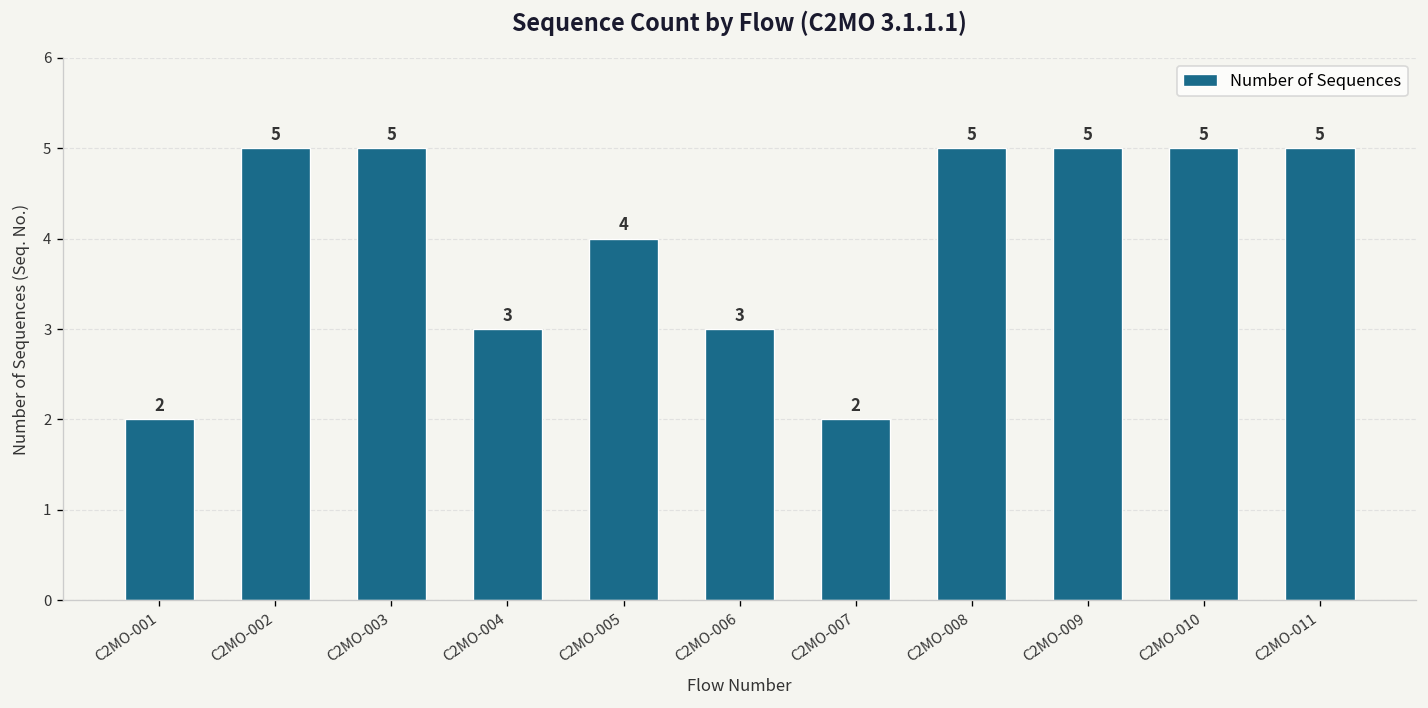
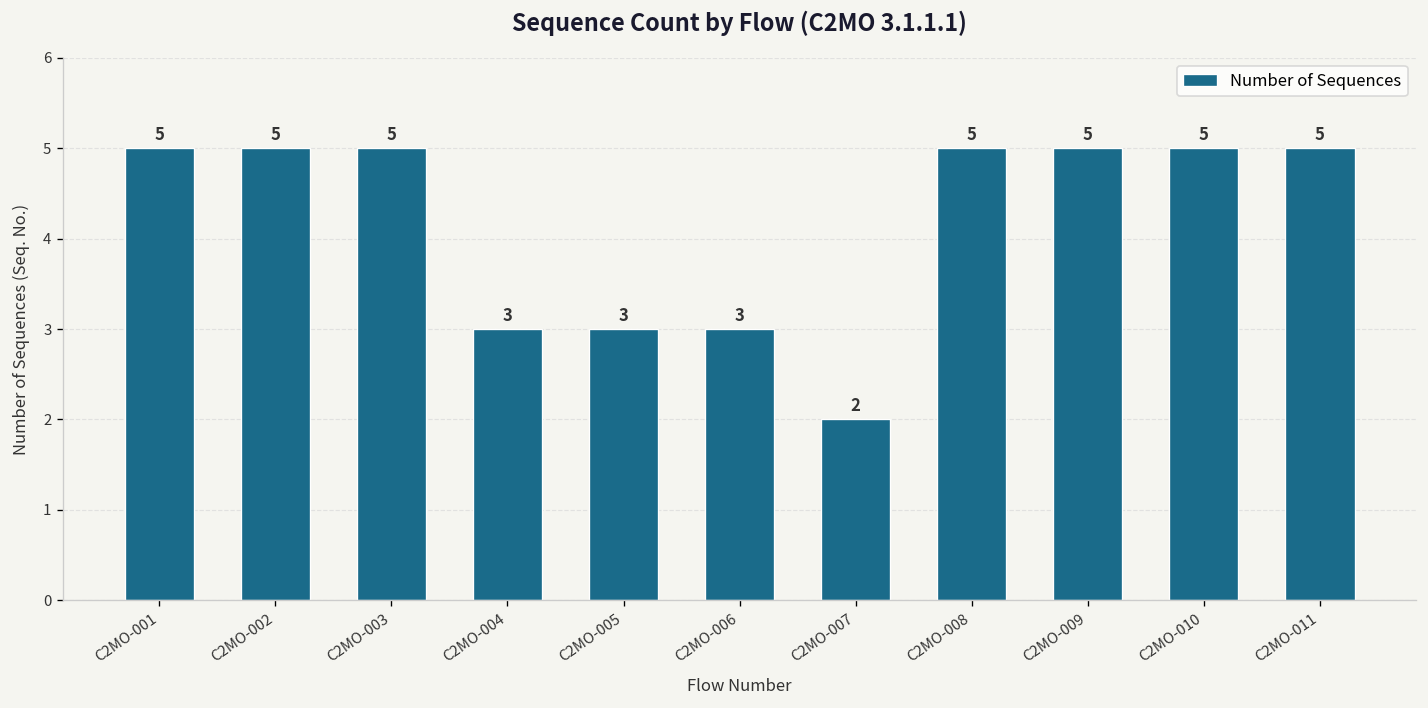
C2MO-001: 2 -> 5
C2MO-005: 4 -> 3
